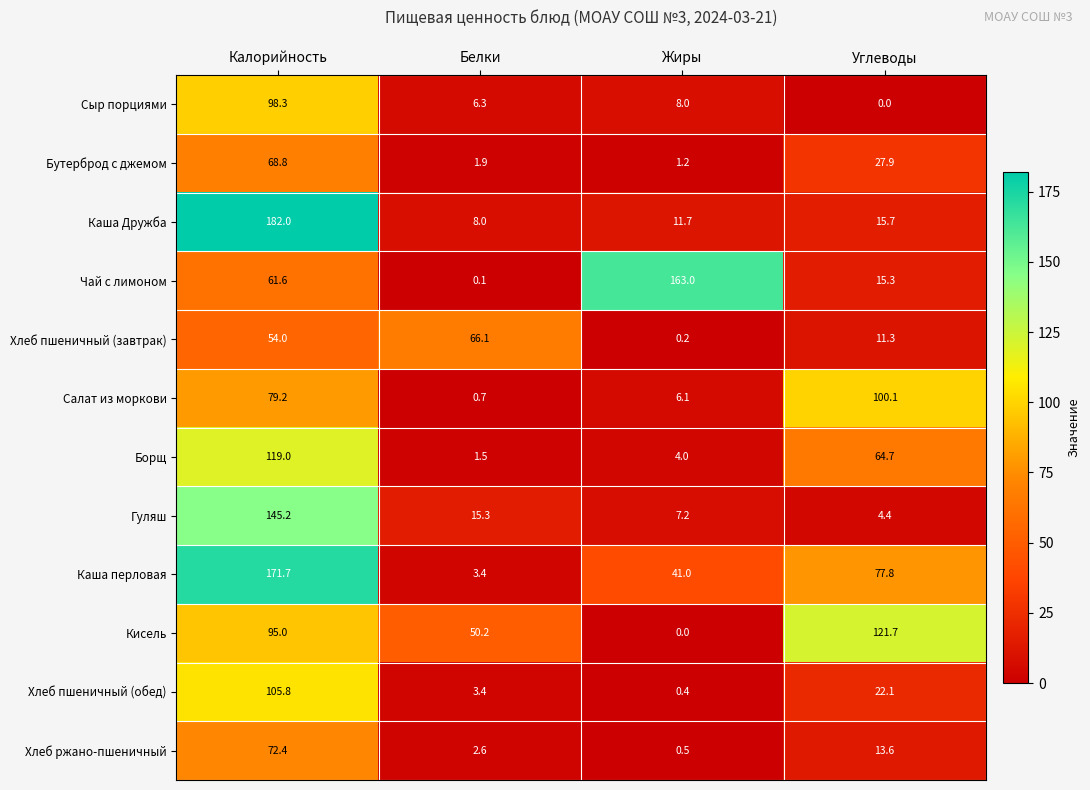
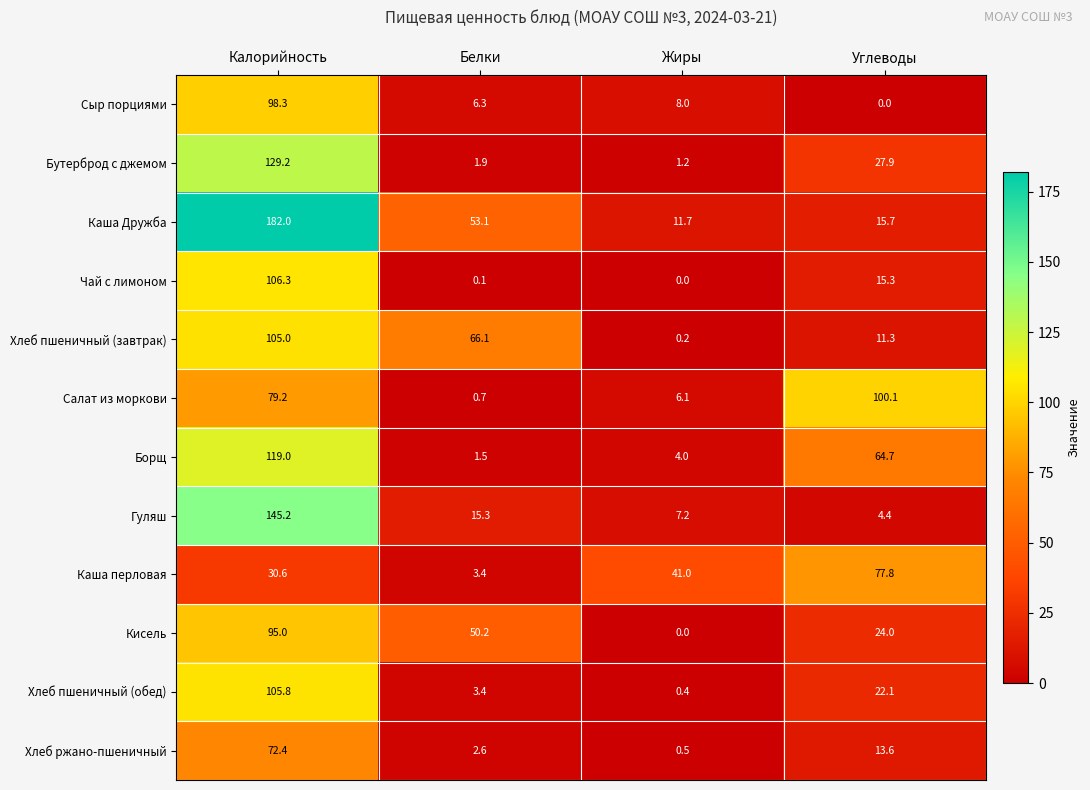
Бутерброд с джемом, Калорийность: 68.8 -> 129.2
Каша Дружба, Белки: 8.0 -> 53.1
Чай с лимоном, Калорийность: 61.6 -> 106.3
Чай с лимоном, Жиры: 163.0 -> 0.0
Хлеб пшеничный (завтрак), Калорийность: 54.0 -> 105.0
Каша перловая, Калорийность: 171.7 -> 30.6
Кисель, Углеводы: 121.7 -> 24.0
